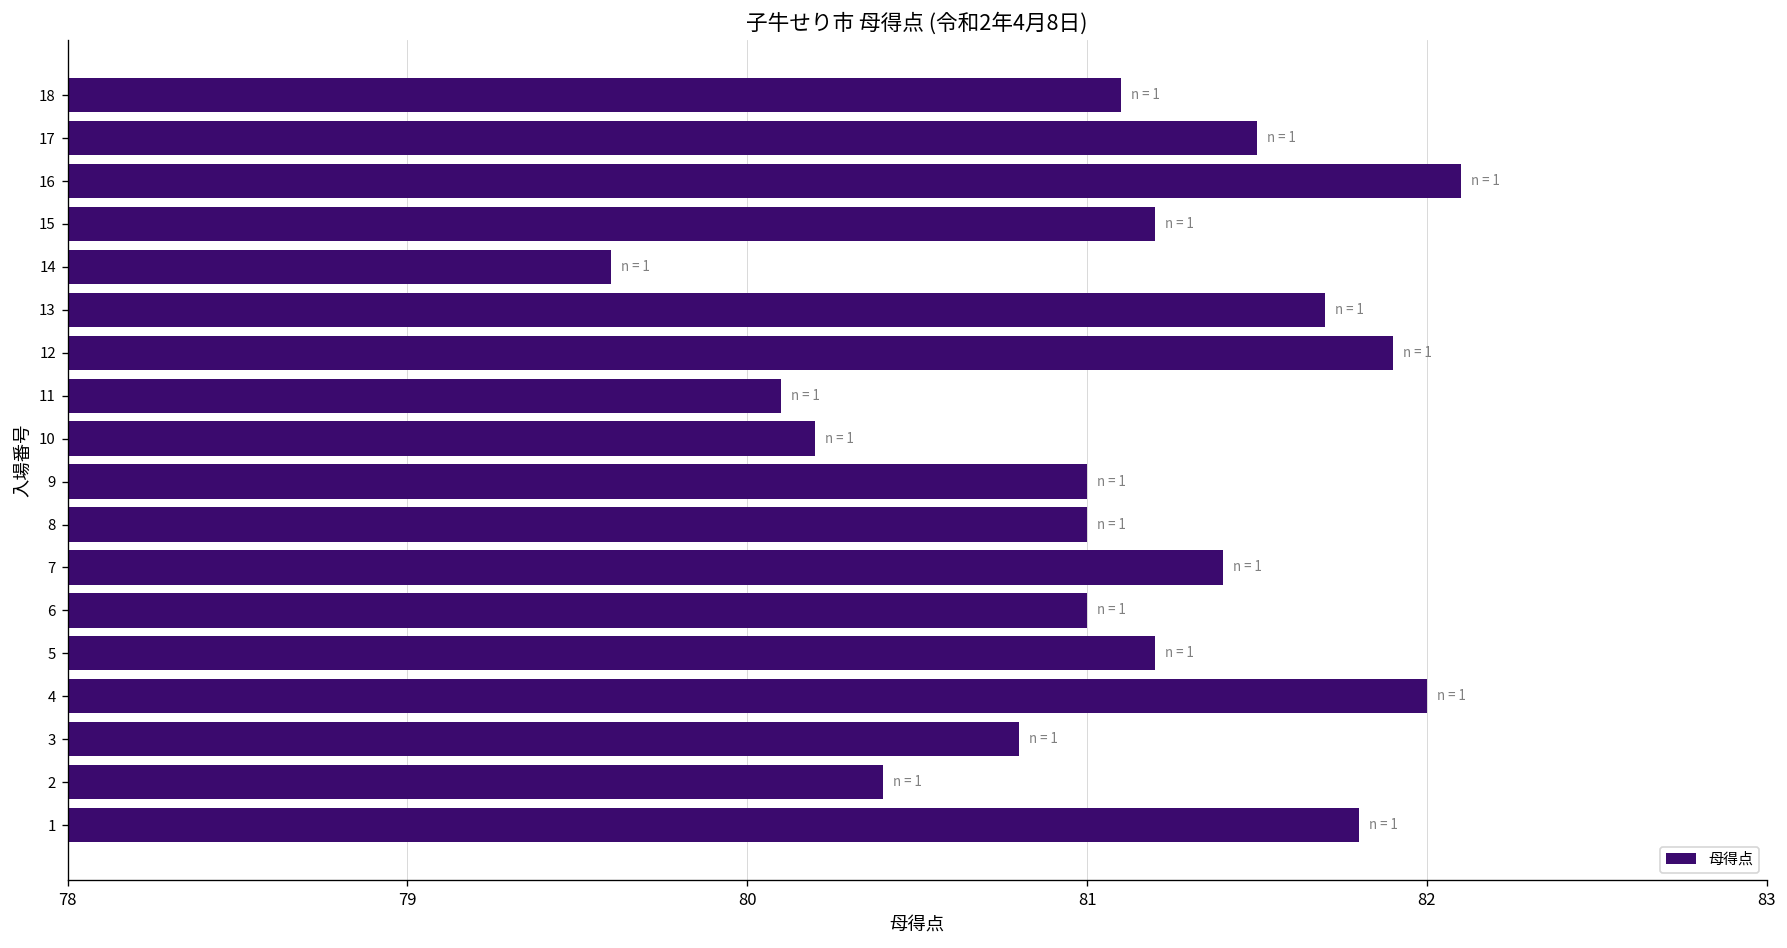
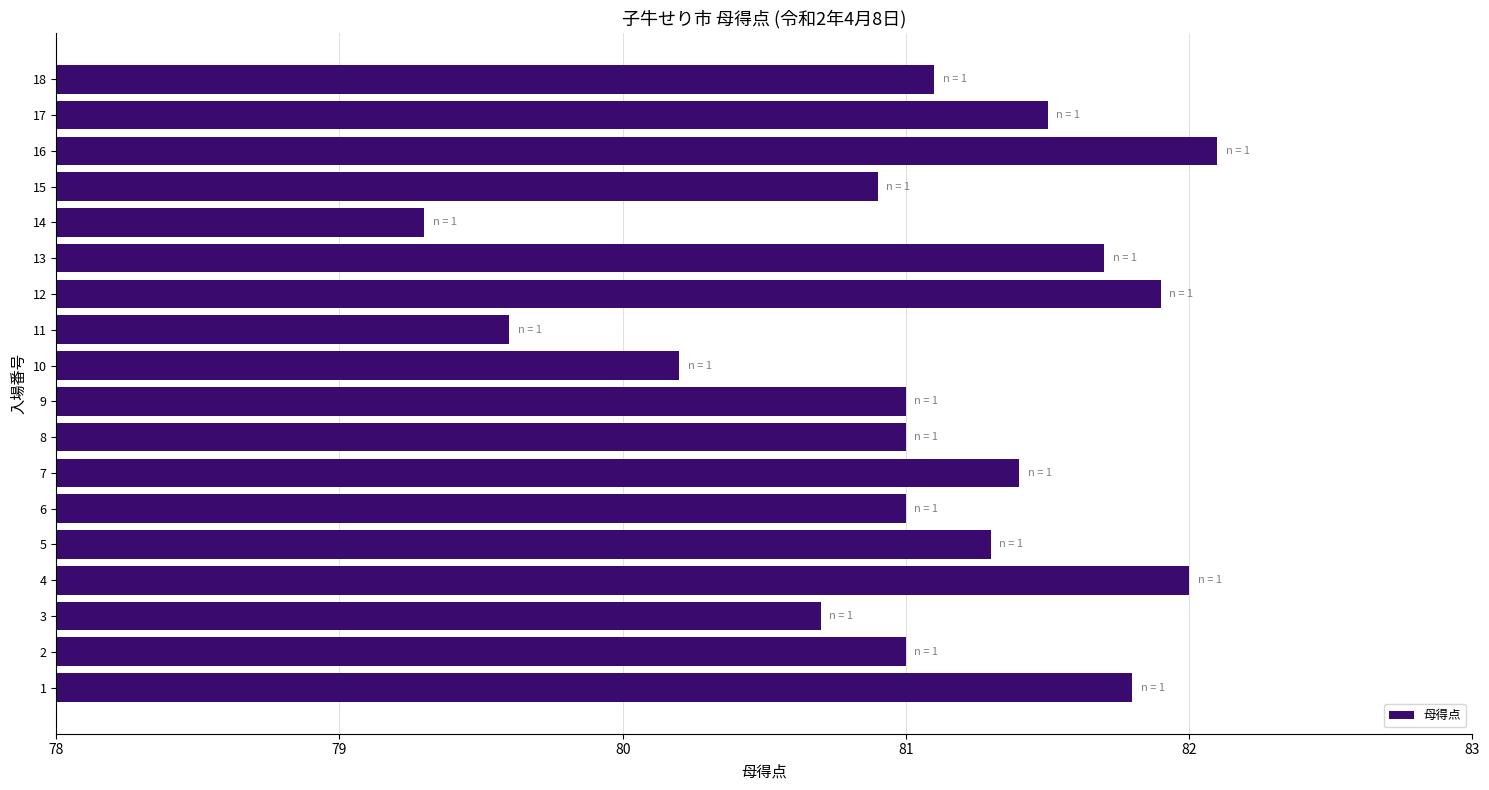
15: 81.2 -> 80.9
14: 79.6 -> 79.3
11: 80.1 -> 79.6
5: 81.2 -> 81.3
3: 80.8 -> 80.7
2: 80.4 -> 81.0
